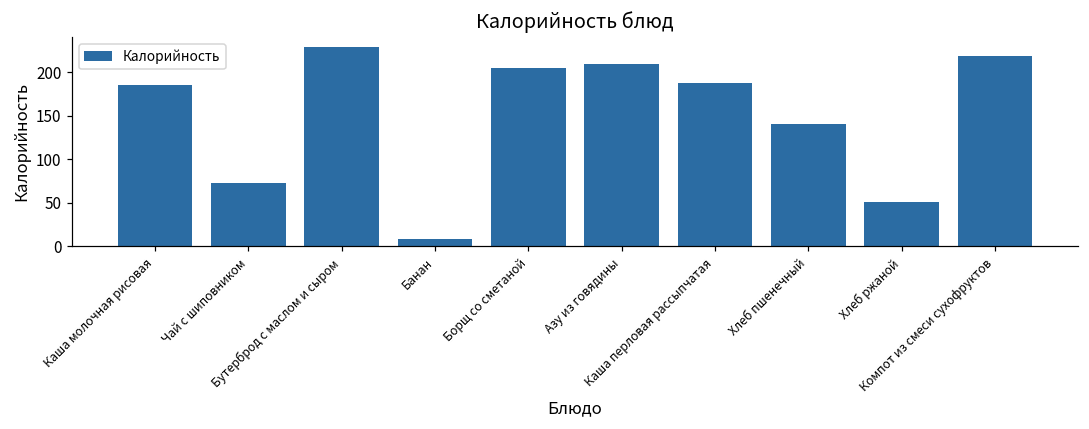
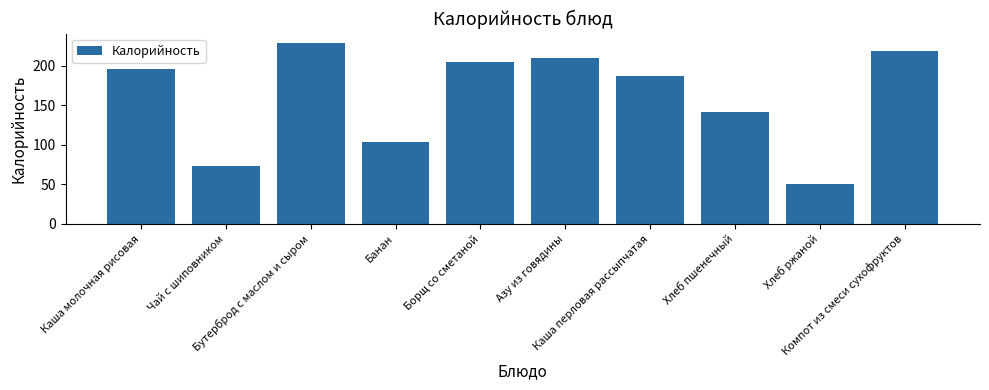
Каша молочная рисовая: 190 -> 200
Банан: 10 -> 100
